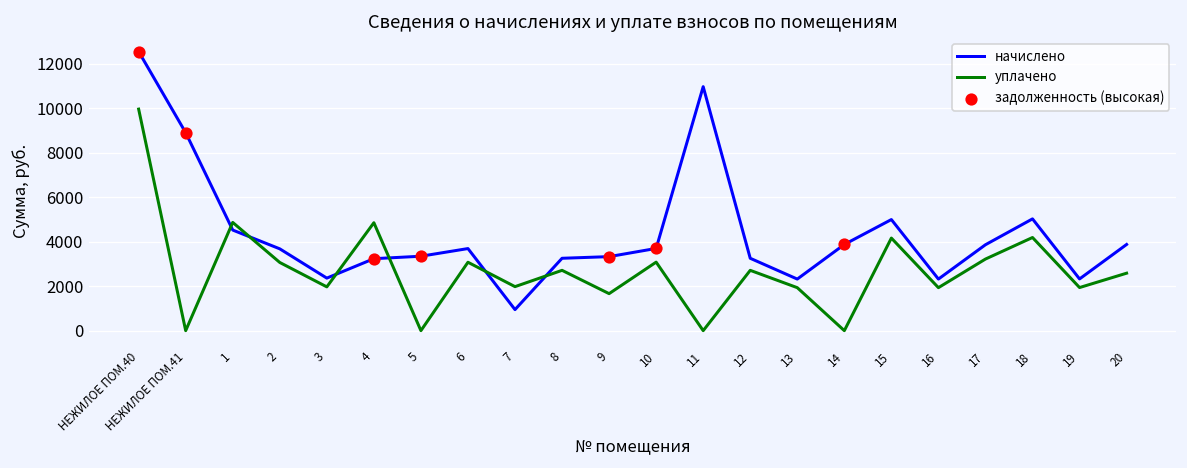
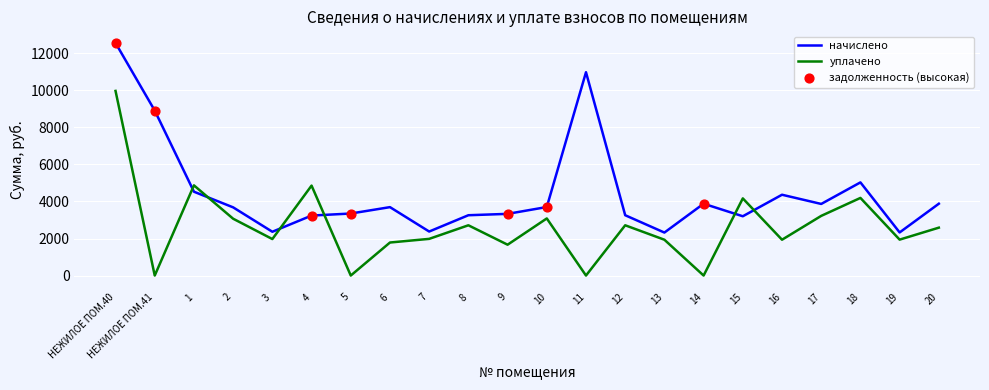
уплачено, 6: 3100 -> 1800
начислено, 7: 900 -> 2400
начислено, 15: 5000 -> 3200
начислено, 16: 2300 -> 4400
